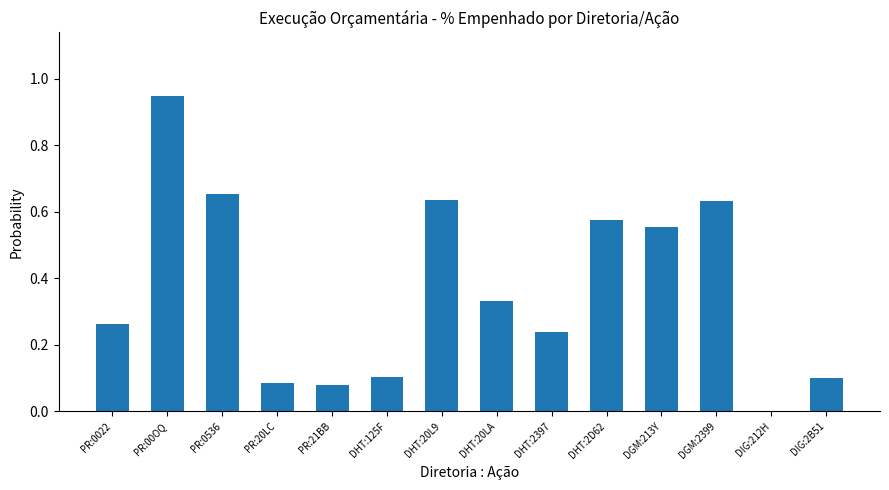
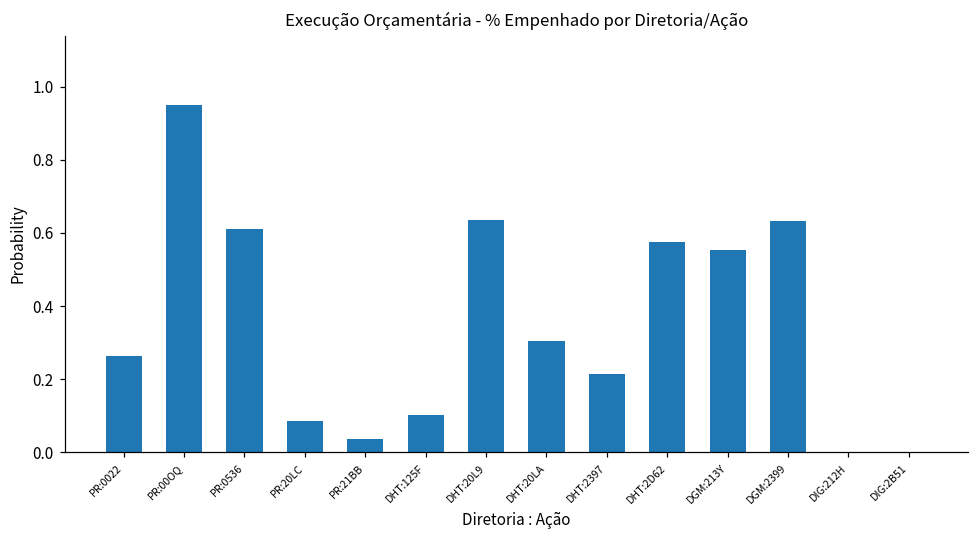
PR:0536: 0.65 -> 0.61
PR:21BB: 0.08 -> 0.04
DHT:20LA: 0.33 -> 0.31
DHT:2397: 0.24 -> 0.21
DIG:2B51: 0.1 -> 0.0
